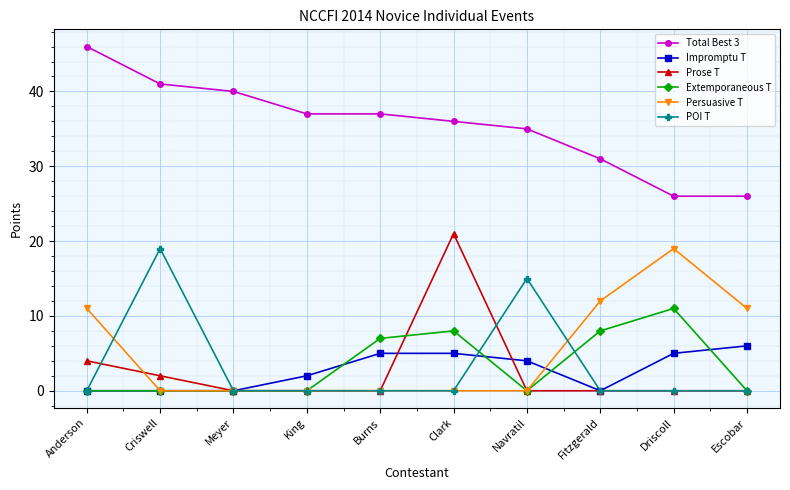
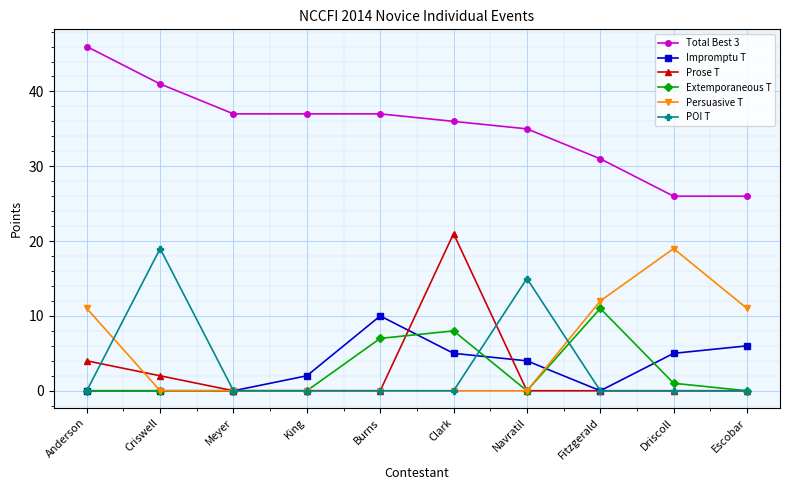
Total Best 3, Meyer: 40 -> 37
Impromptu T, Burns: 5 -> 10
Extemporaneous T, Fitzgerald: 8 -> 11
Extemporaneous T, Driscoll: 11 -> 1
